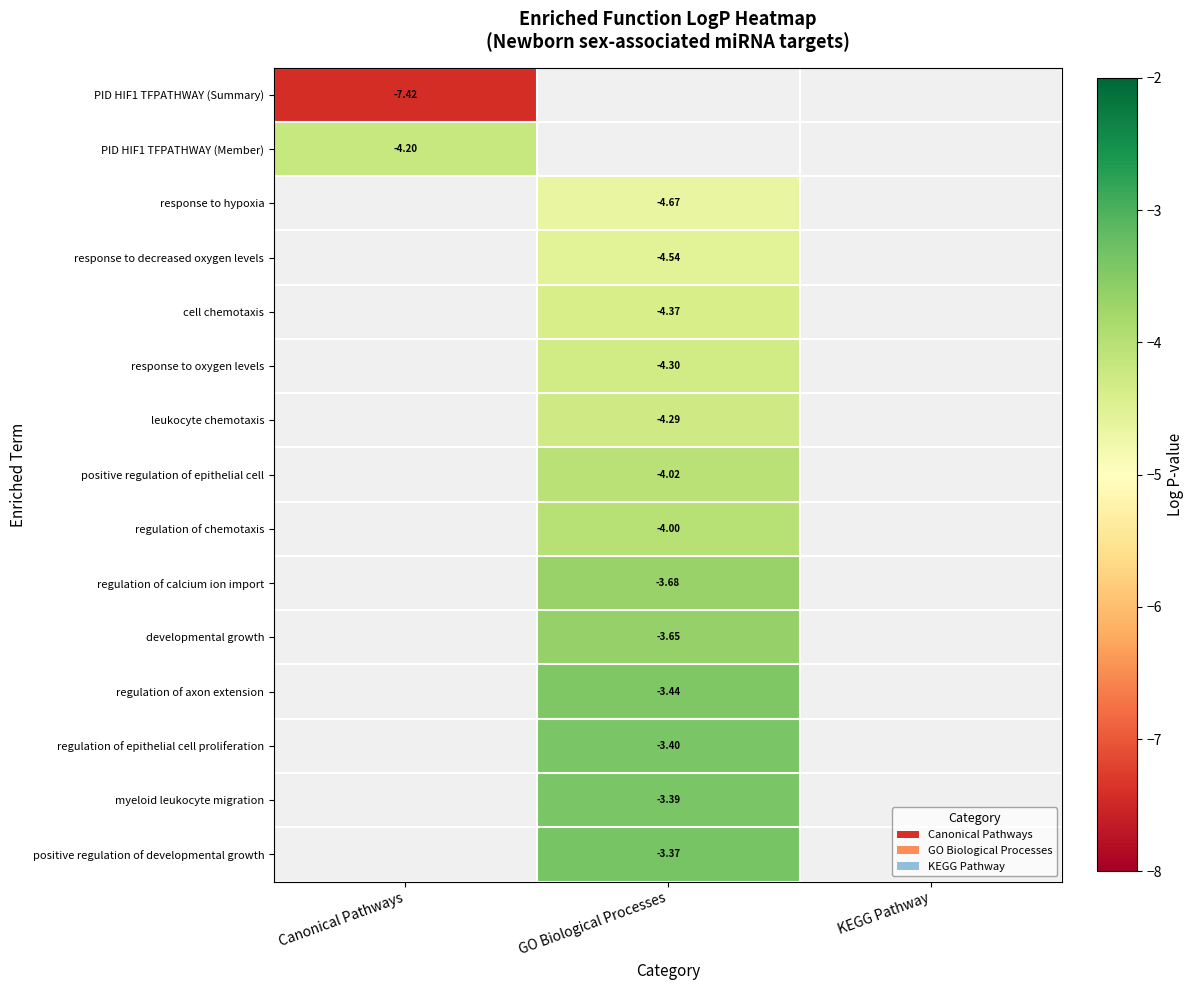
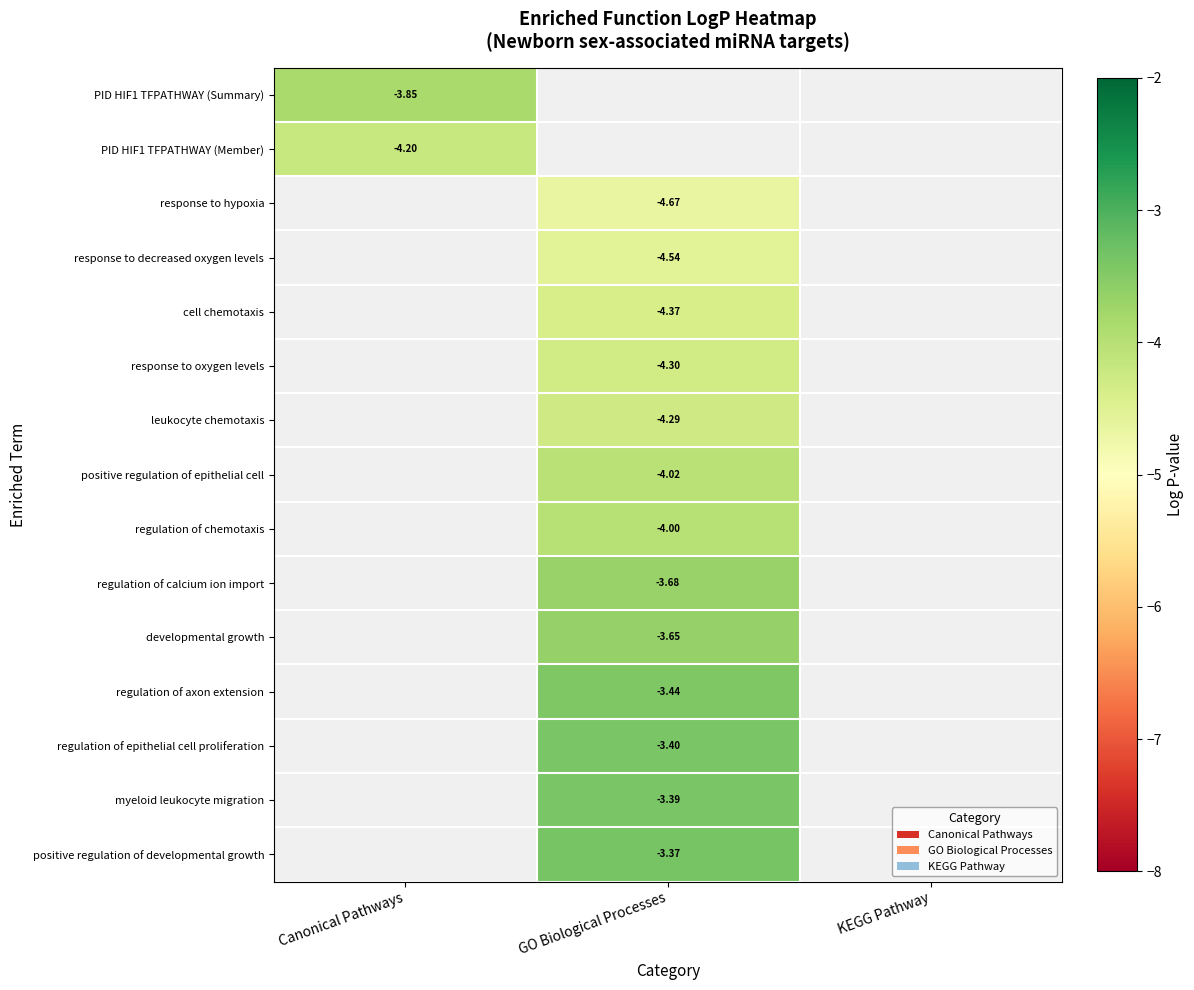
PID HIF1 TFPATHWAY (Summary), Canonical Pathways: -7.42 -> -3.85
